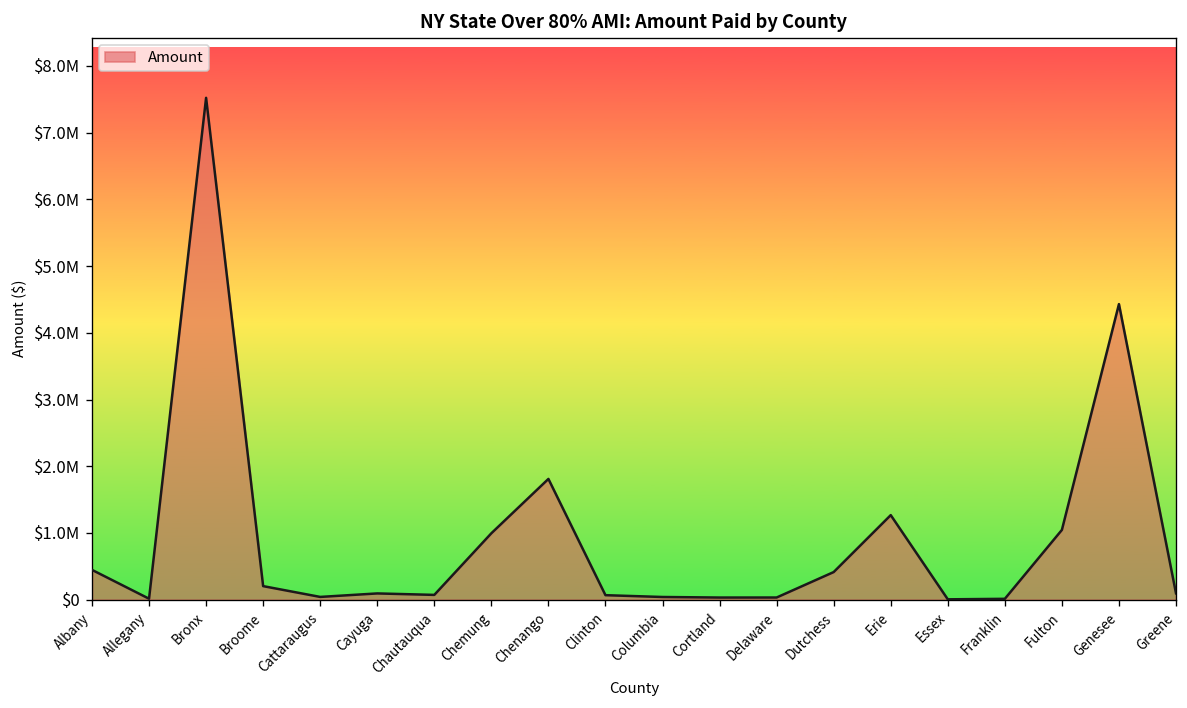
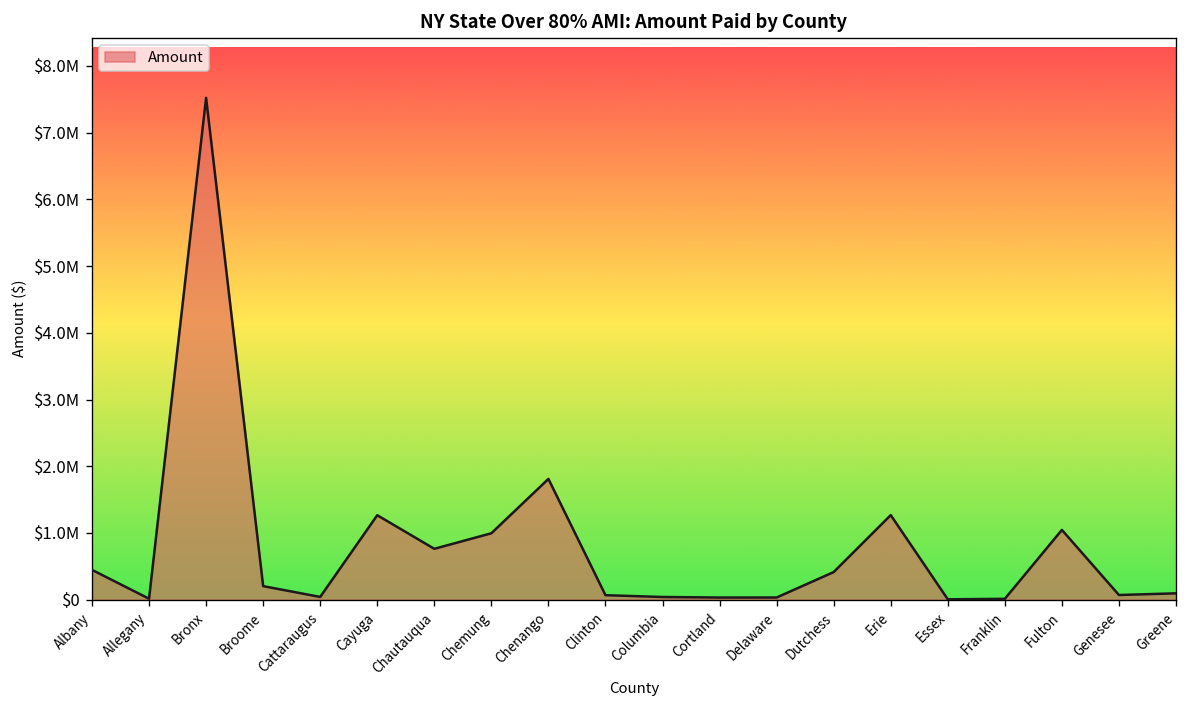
Cayuga: $100000 -> $1300000
Chautauqua: $100000 -> $800000
Genesee: $4400000 -> $100000
